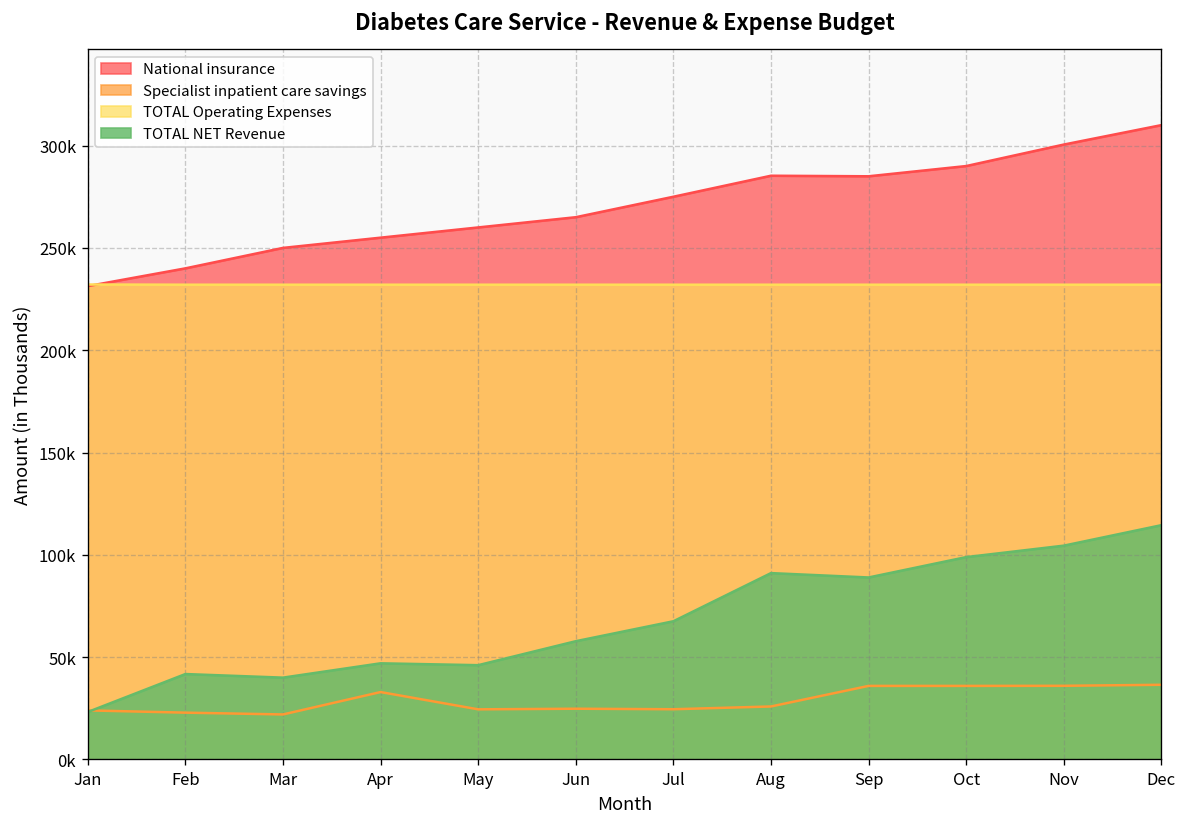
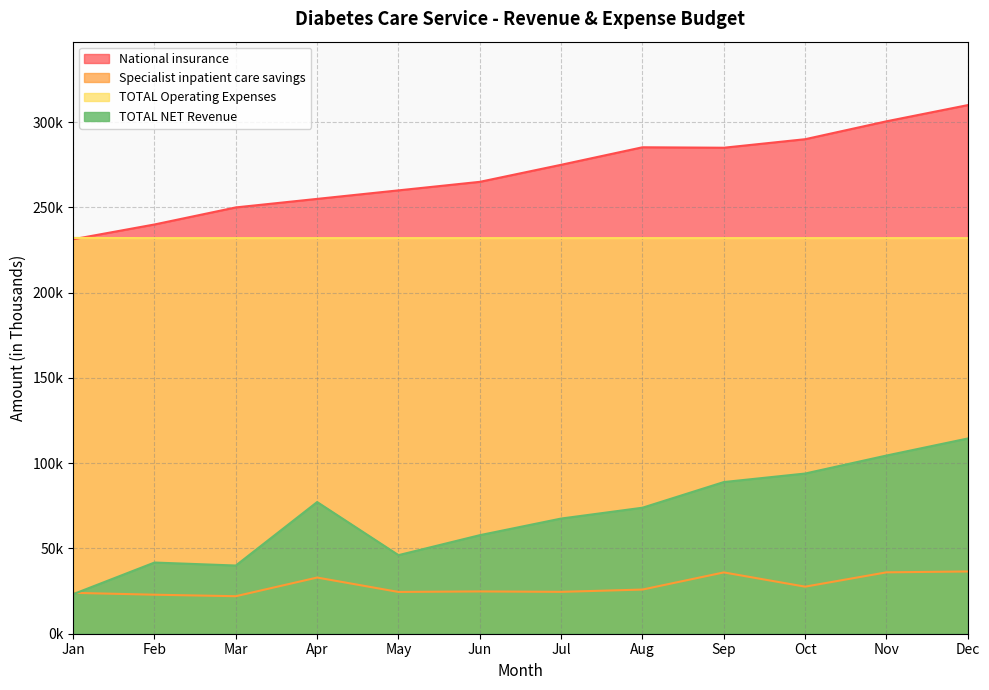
TOTAL NET Revenue, Apr: 47000 -> 77000
TOTAL NET Revenue, Aug: 91000 -> 74000
Specialist inpatient care savings, Oct: 36000 -> 28000
TOTAL NET Revenue, Oct: 99000 -> 94000
